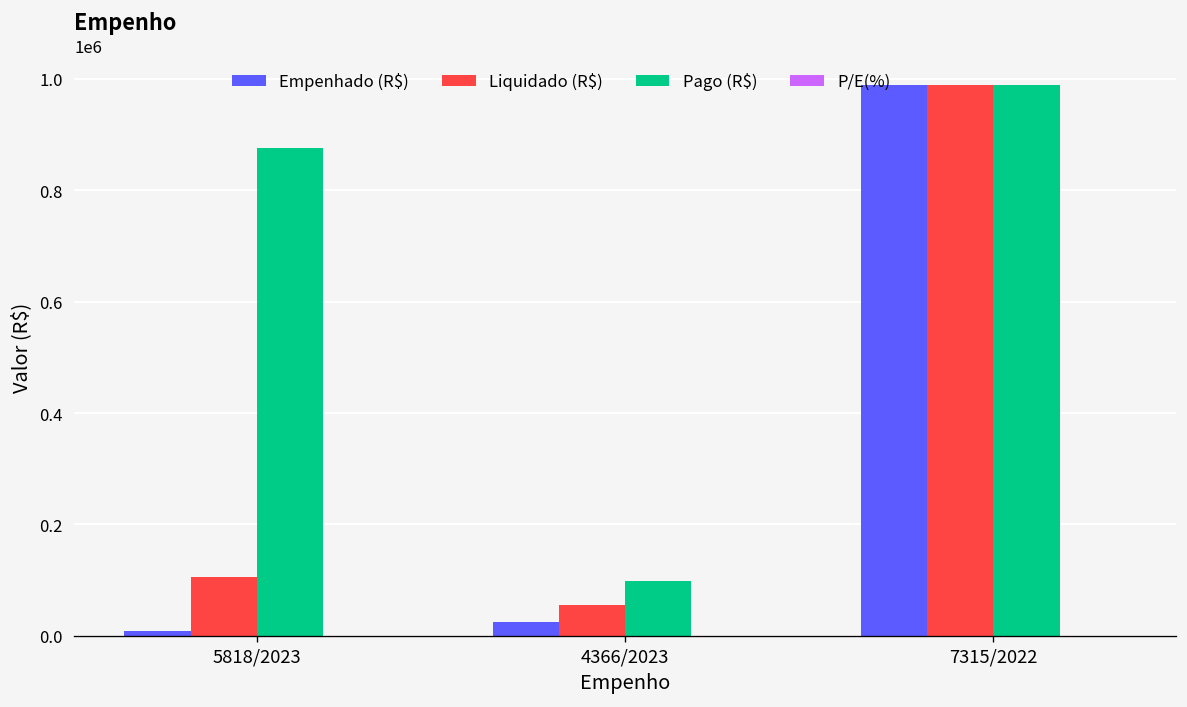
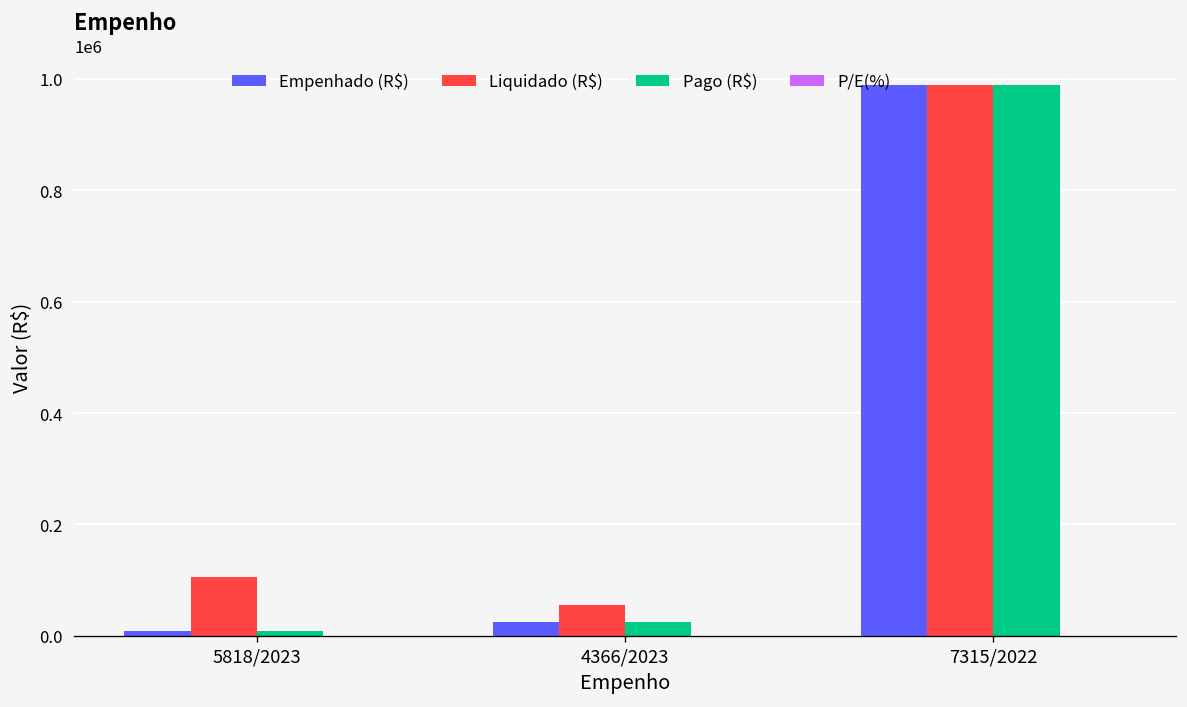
Pago (R$), 5818/2023: 880000 -> 10000
Pago (R$), 4366/2023: 100000 -> 30000
